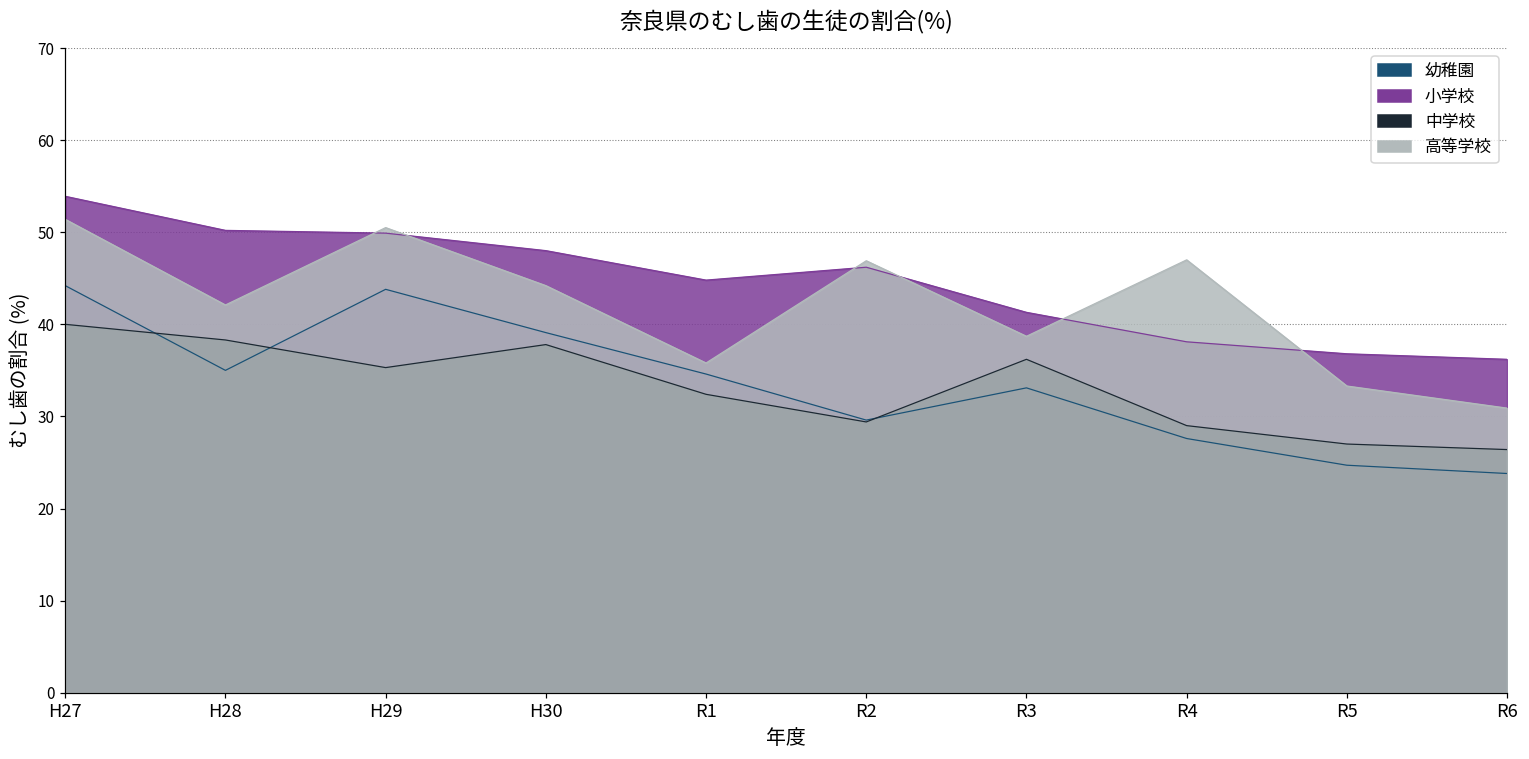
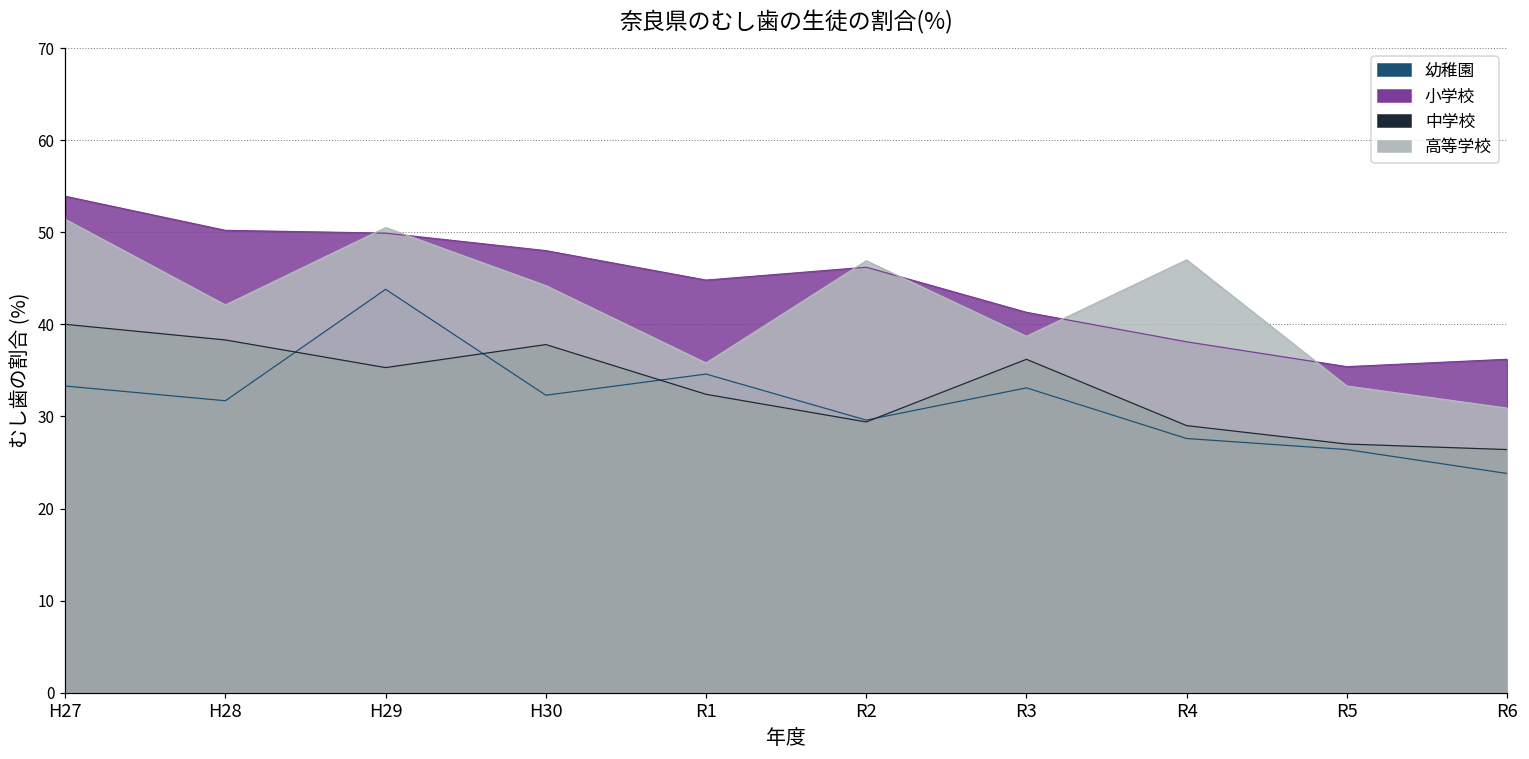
幼稚園, H27: 44 -> 33
幼稚園, H28: 35 -> 32
幼稚園, H30: 39 -> 32
幼稚園, R5: 25 -> 26
小学校, R5: 37 -> 35
